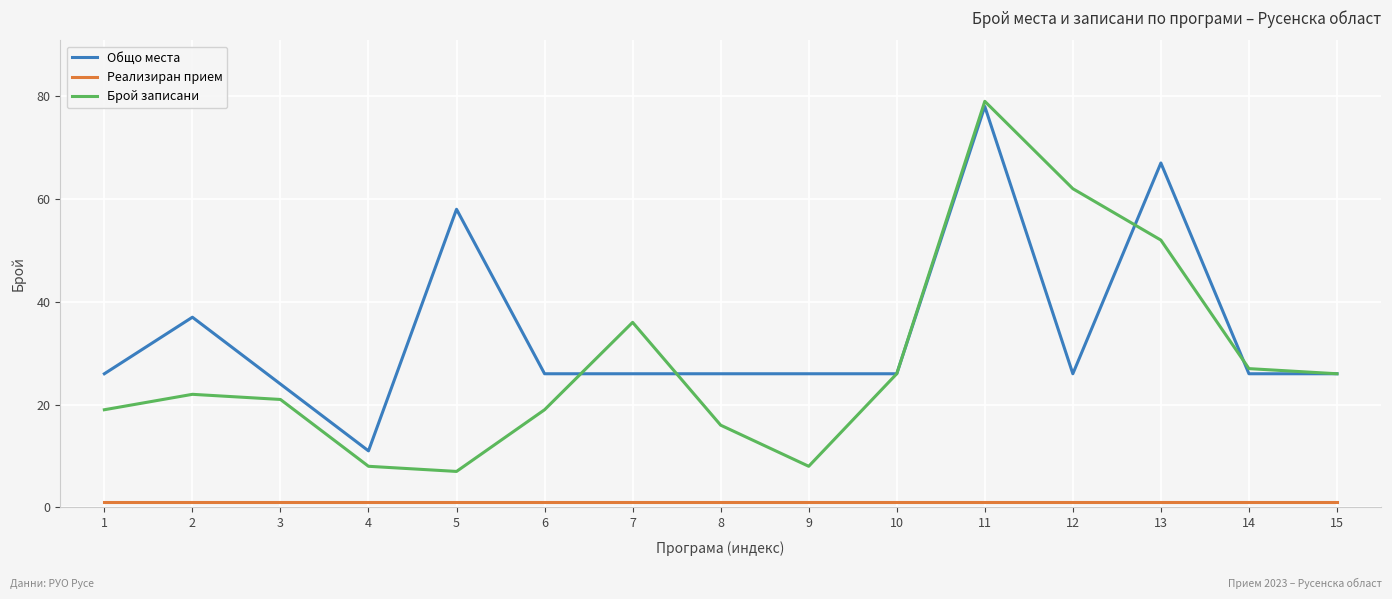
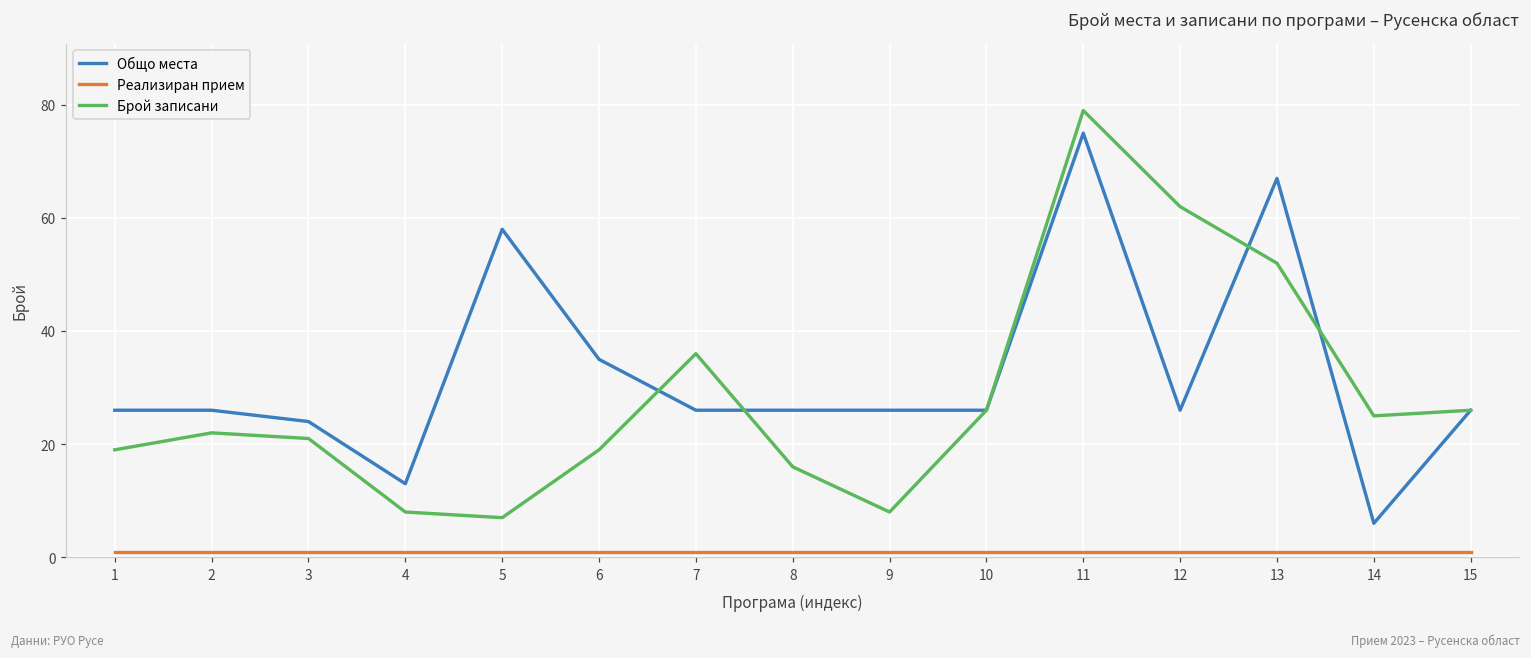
Общо места, 2: 37 -> 26
Общо места, 4: 11 -> 13
Общо места, 6: 26 -> 35
Общо места, 11: 78 -> 75
Общо места, 14: 26 -> 6
Брой записани, 14: 27 -> 25
